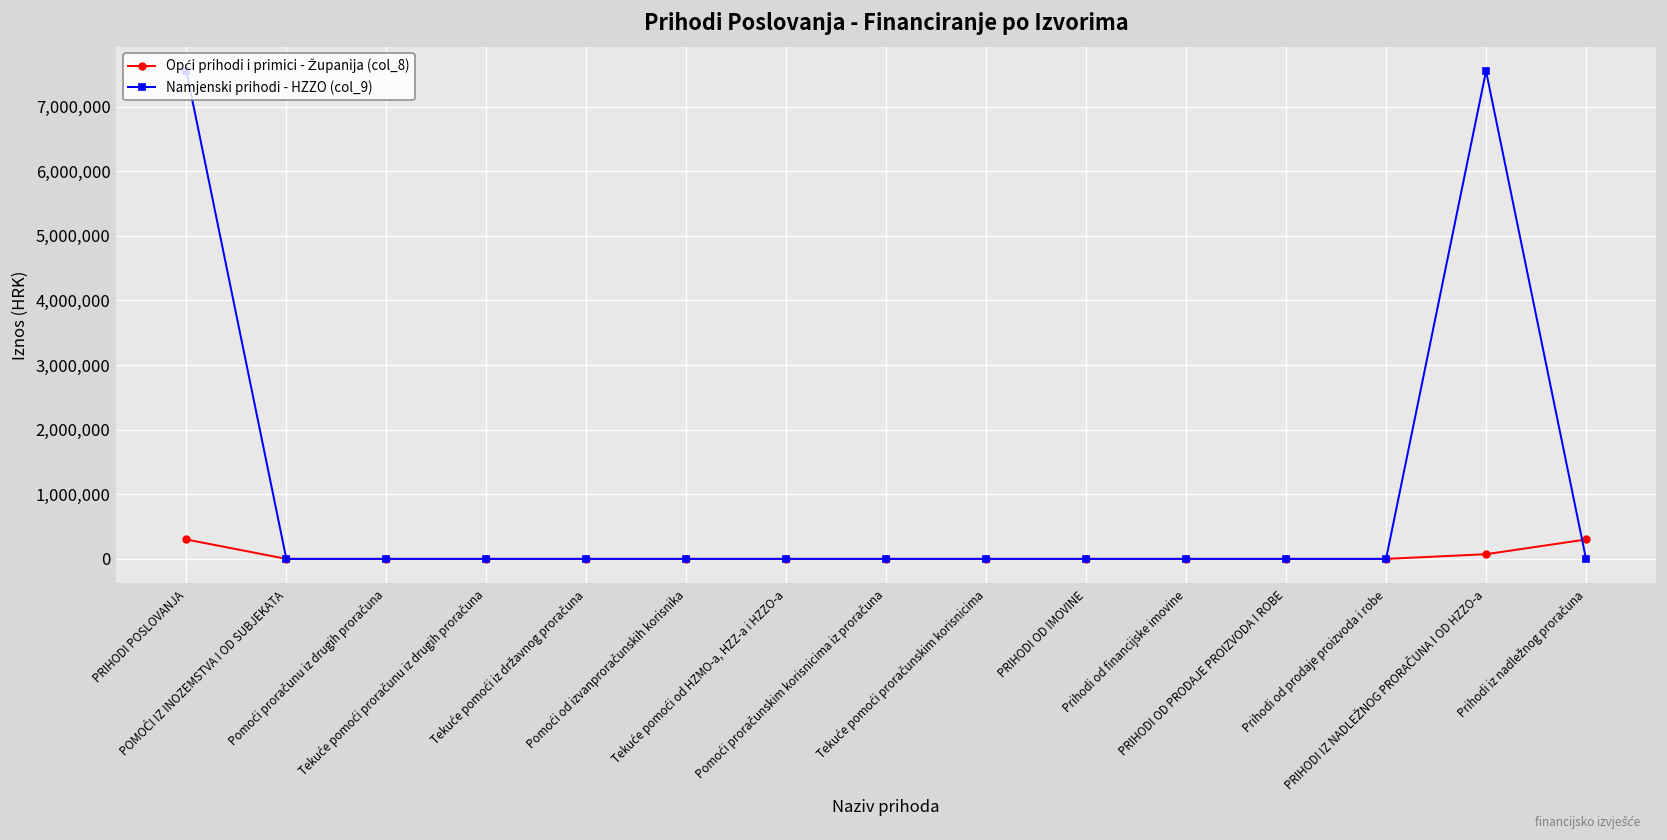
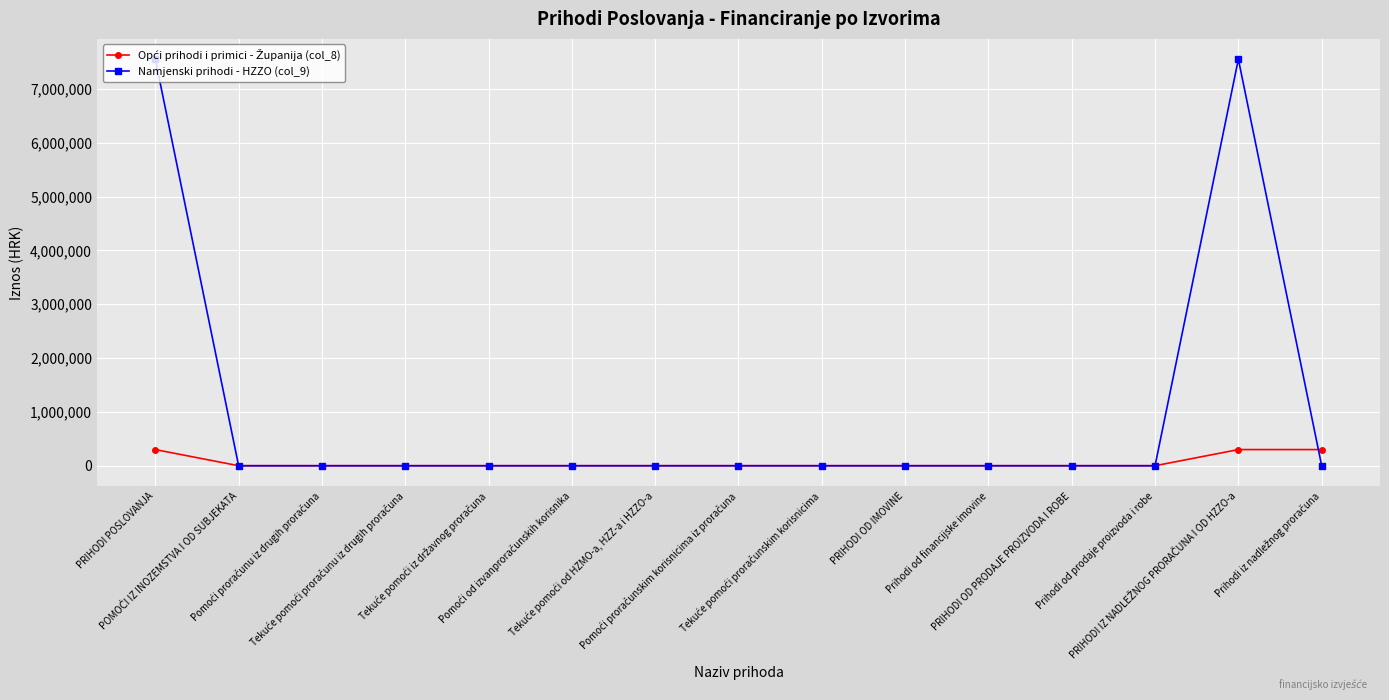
Opći prihodi i primici - Županija (col_8), PRIHODI IZ NADLEŽNOG PRORAČUNA I OD HZZO-a: 100,000 -> 300,000
